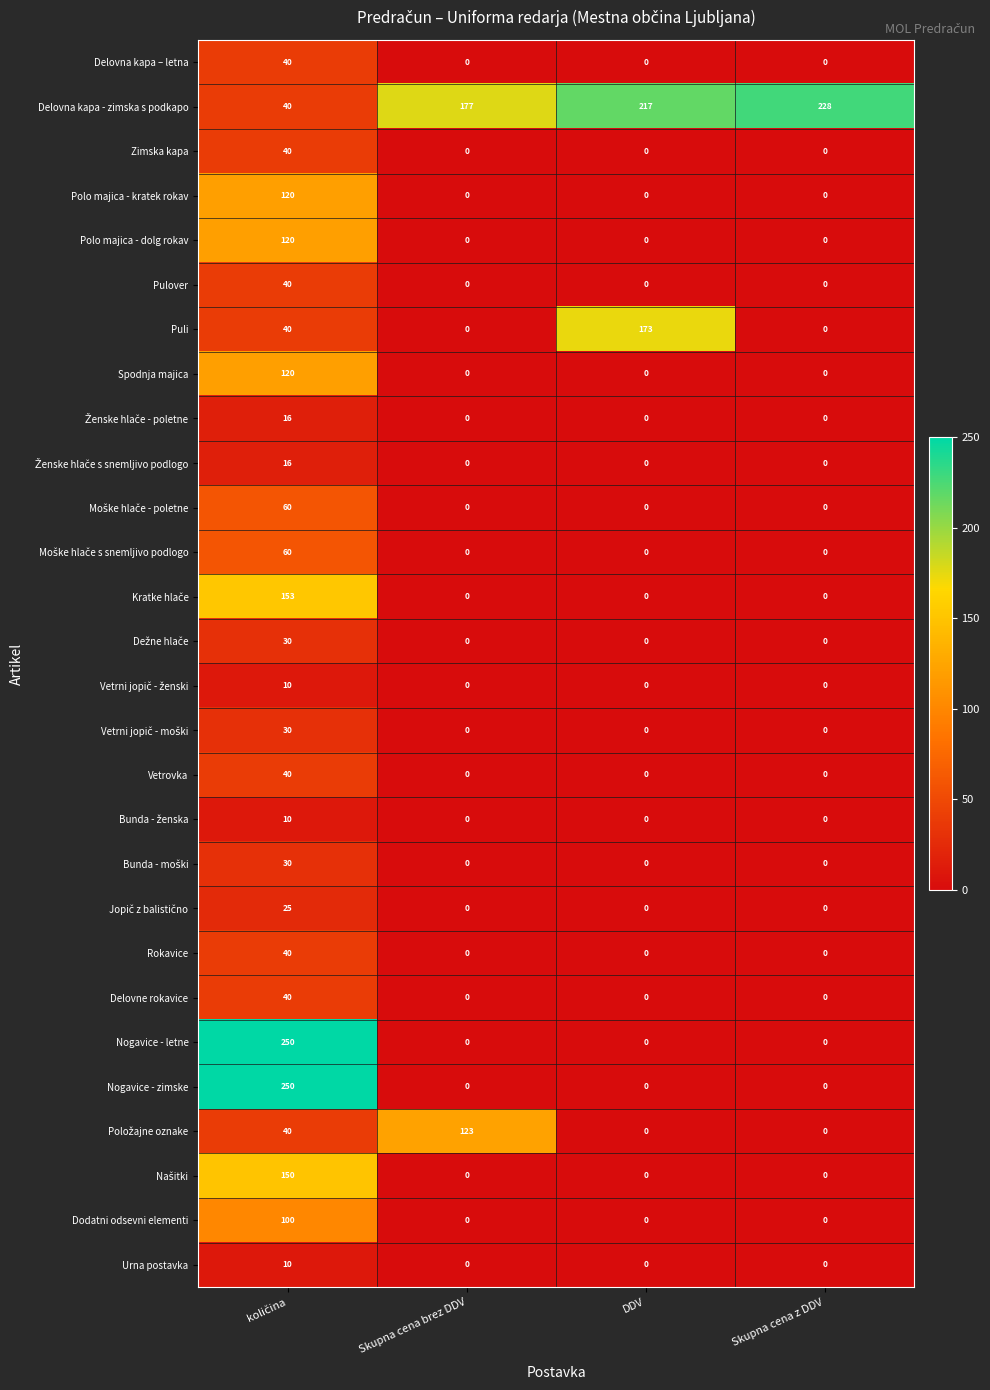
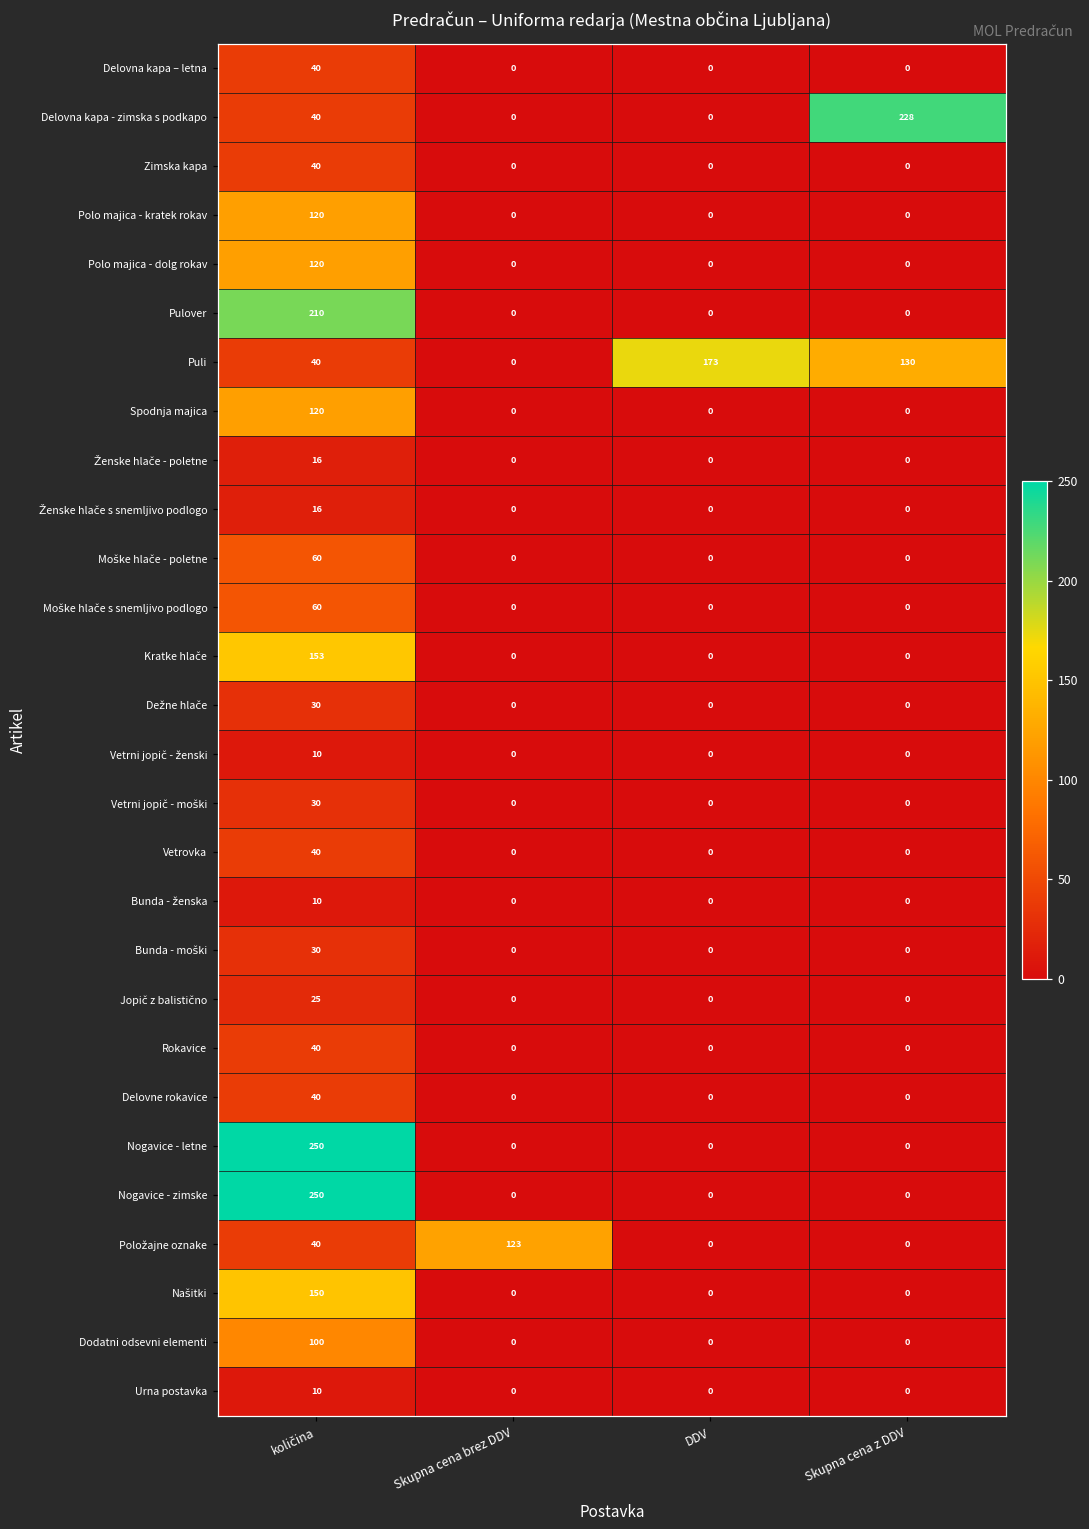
Delovna kapa - zimska s podkapo, Skupna cena brez DDV: 177 -> 0
Delovna kapa - zimska s podkapo, DDV: 217 -> 0
Pulover, količina: 40 -> 210
Puli, Skupna cena z DDV: 0 -> 130
